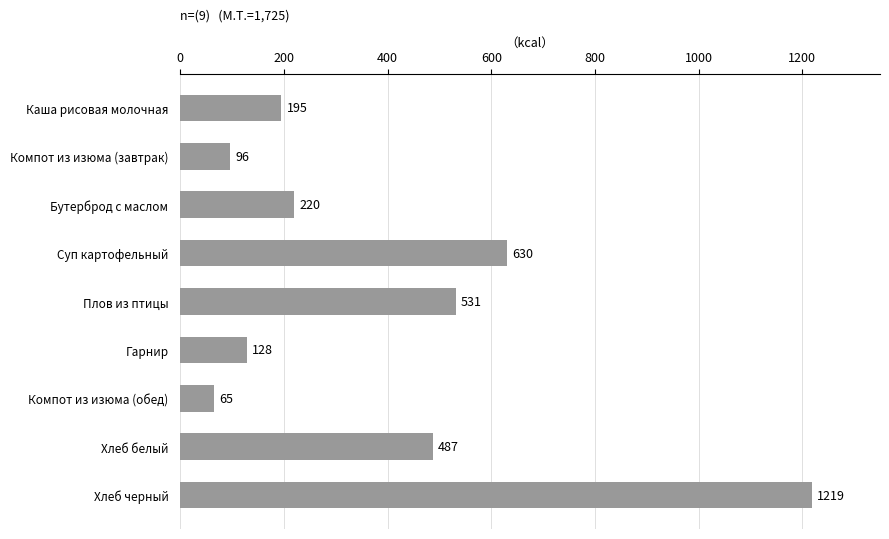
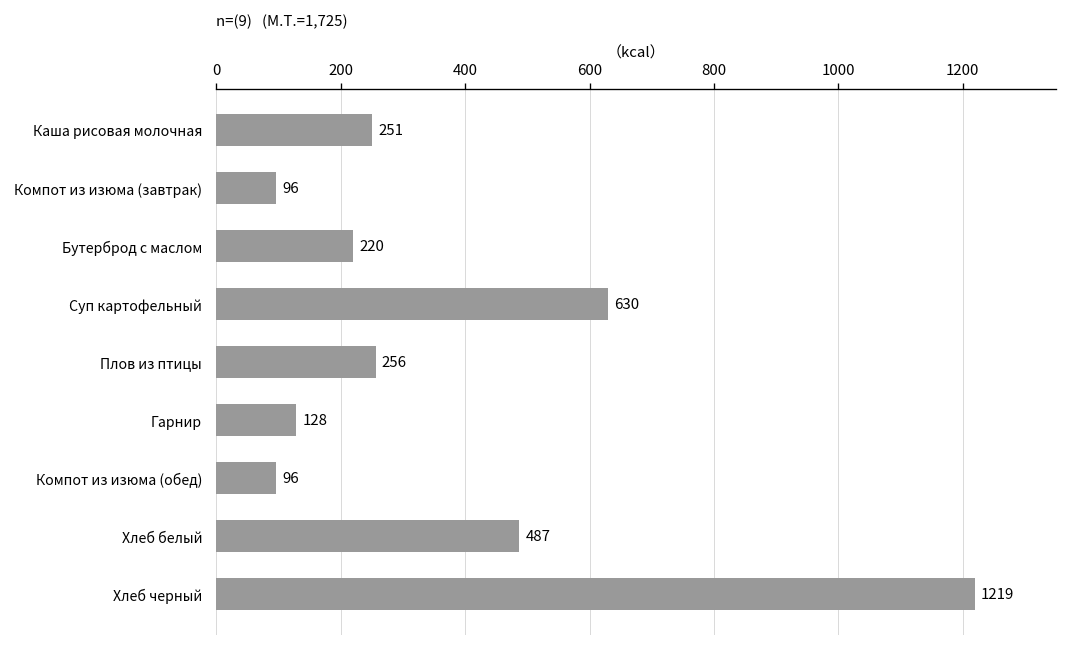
Каша рисовая молочная: 195 -> 251
Плов из птицы: 531 -> 256
Компот из изюма (обед): 65 -> 96
